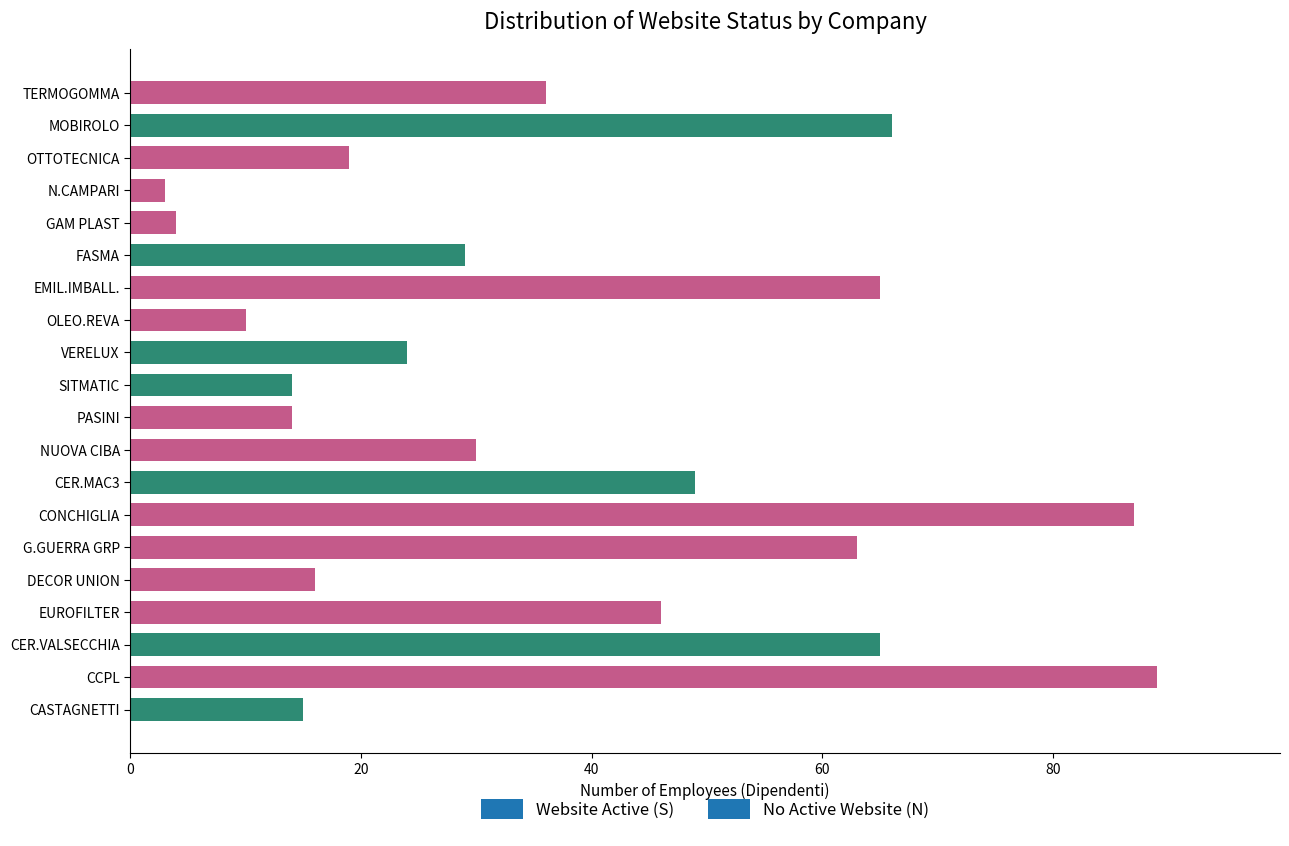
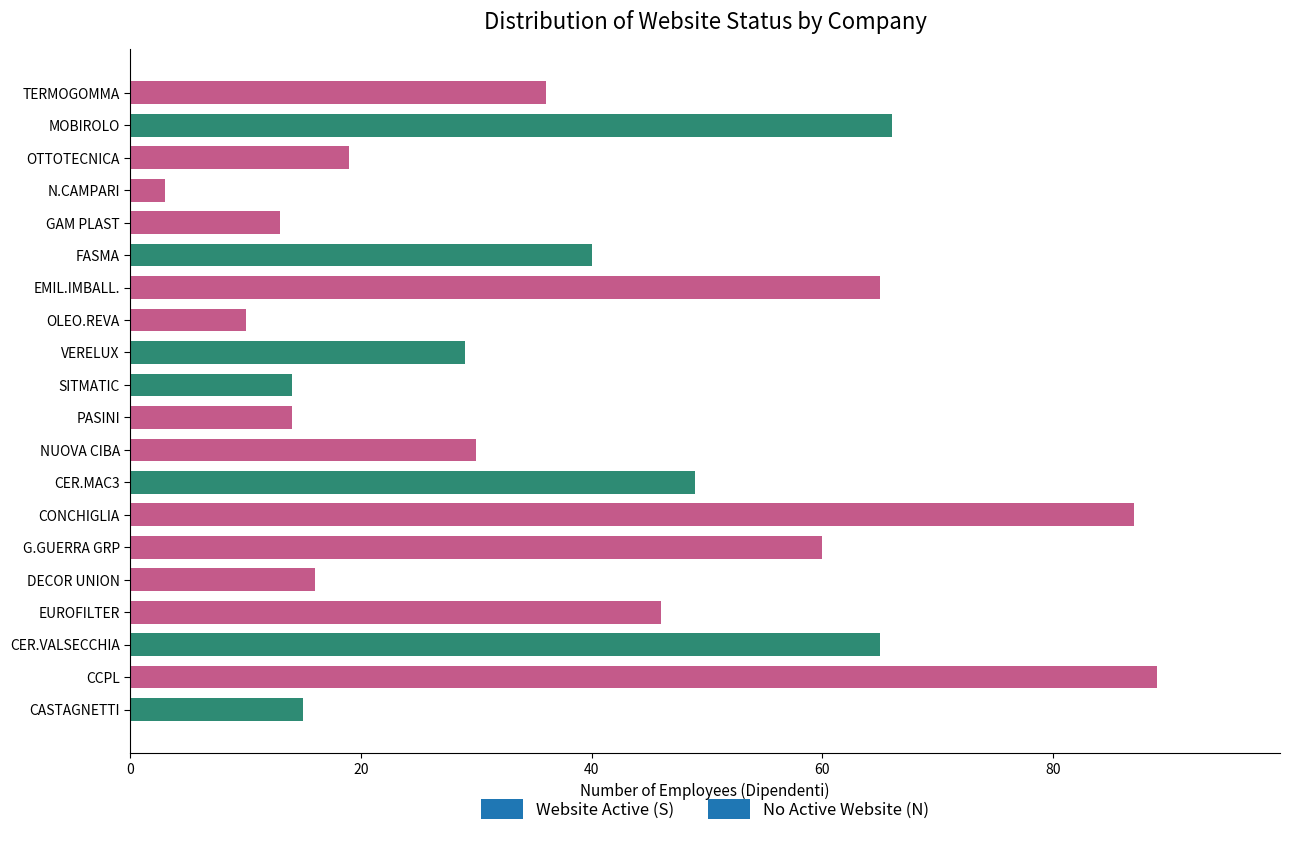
GAM PLAST: 4 -> 13
FASMA: 29 -> 40
VERELUX: 24 -> 29
G.GUERRA GRP: 63 -> 60
